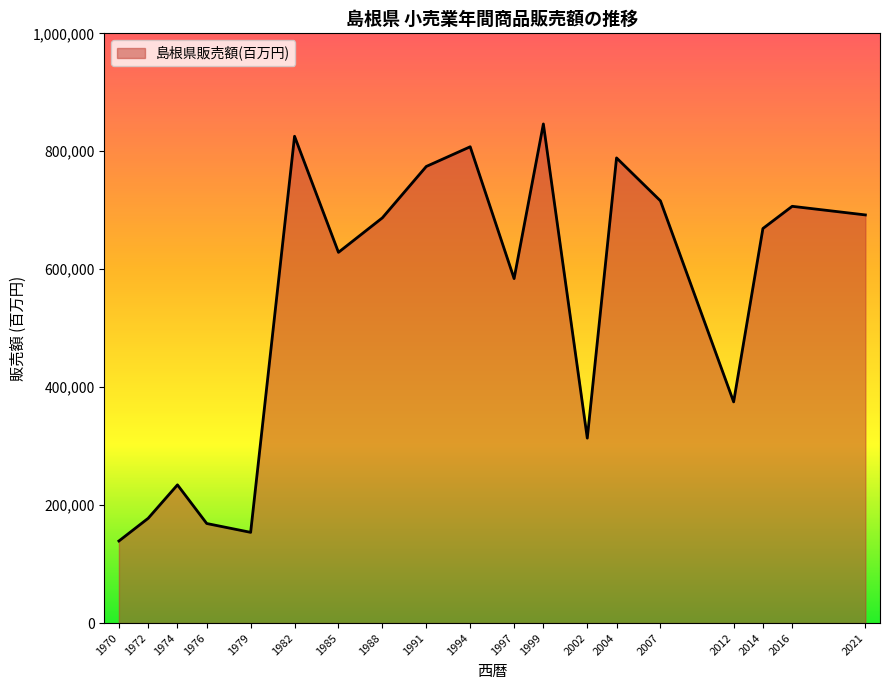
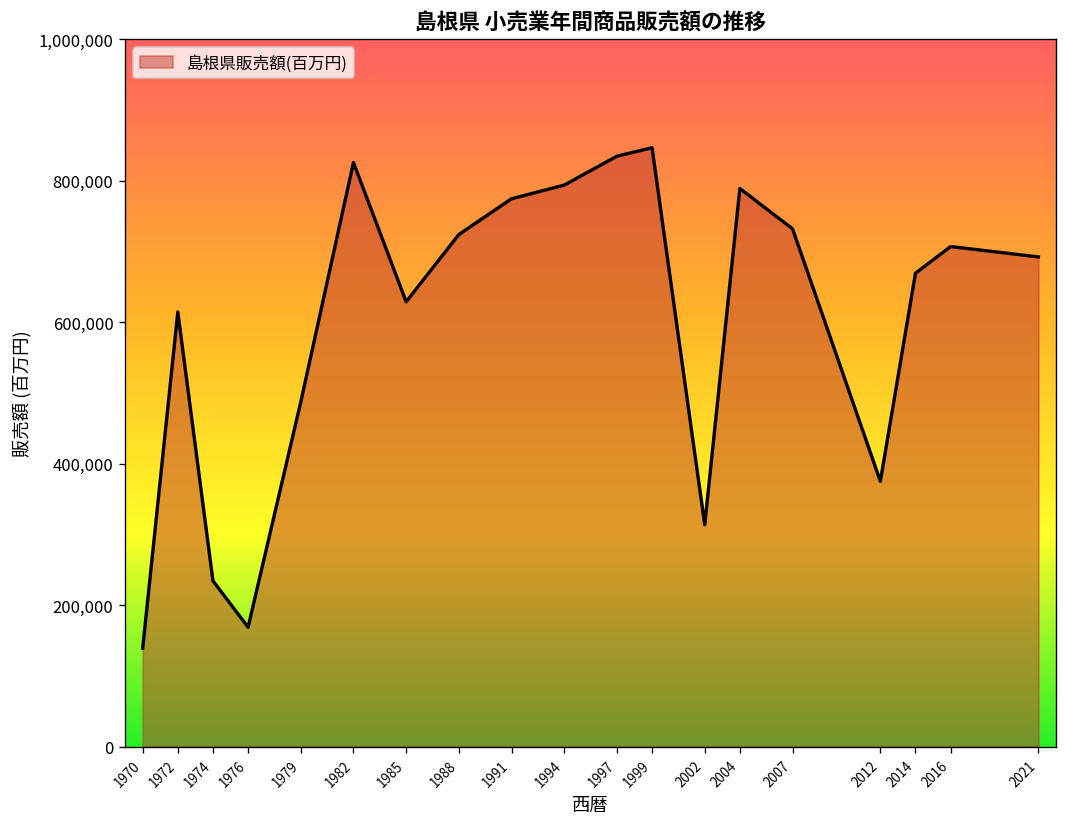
1972: 180,000 -> 610,000
1979: 150,000 -> 490,000
1988: 690,000 -> 720,000
1994: 810,000 -> 790,000
1997: 580,000 -> 830,000
2007: 720,000 -> 730,000
